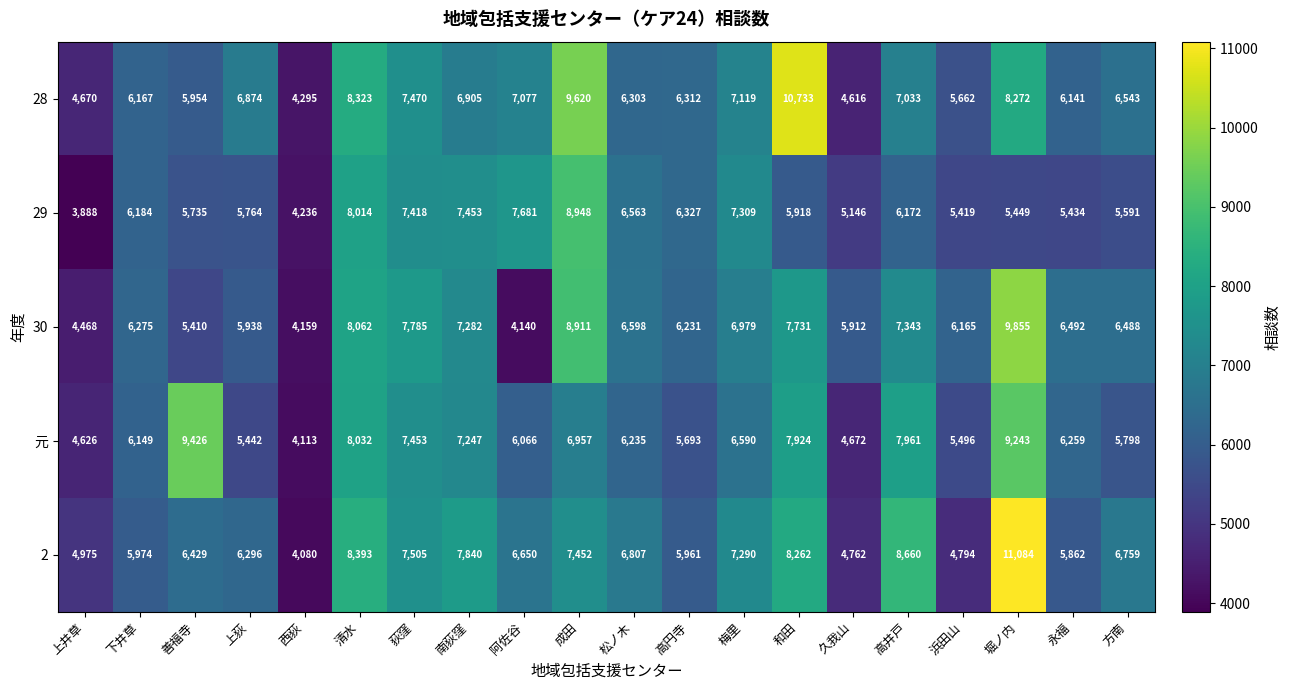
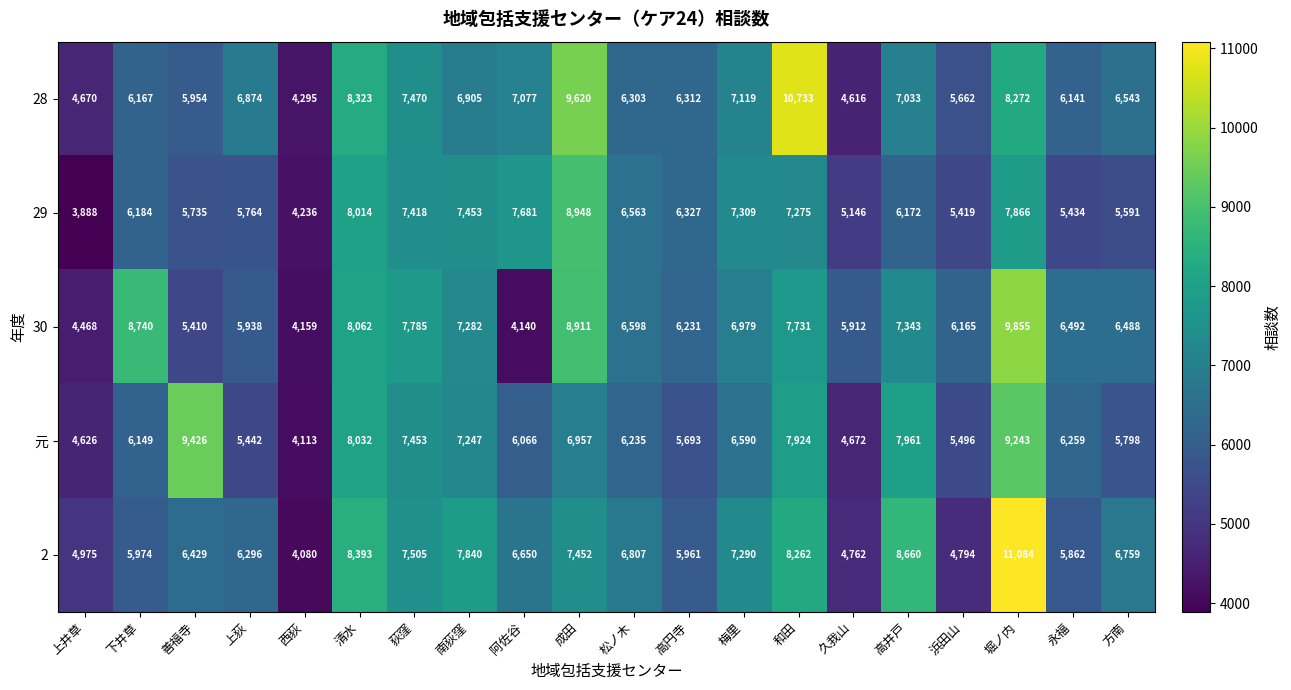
29, 和田: 5,918 -> 7,275
29, 堀ノ内: 5,449 -> 7,866
30, 下井草: 6,275 -> 8,740
